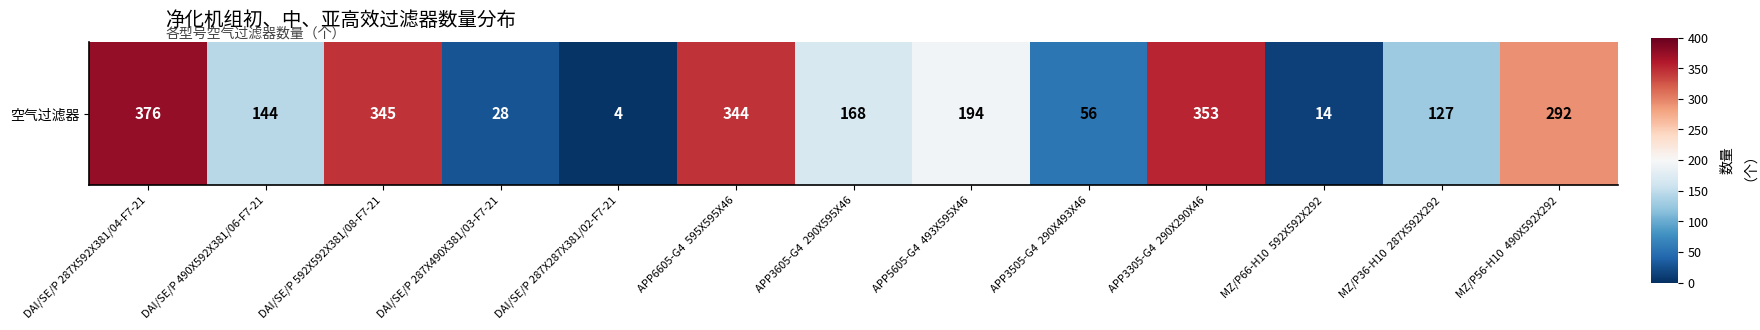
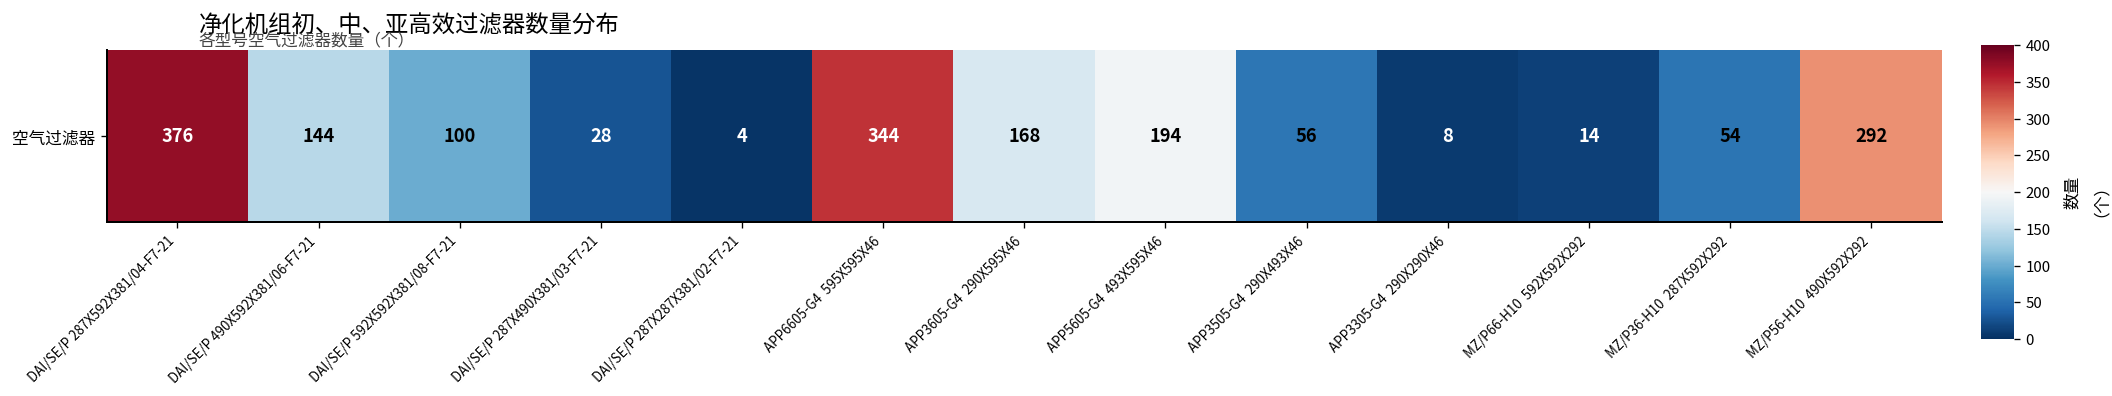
空气过滤器, DAI/SE/P 592X592X381/08-F7-21: 345 -> 100
空气过滤器, APP3305-G4 290X290X46: 353 -> 8
空气过滤器, MZ/P36-H10 287X592X292: 127 -> 54
